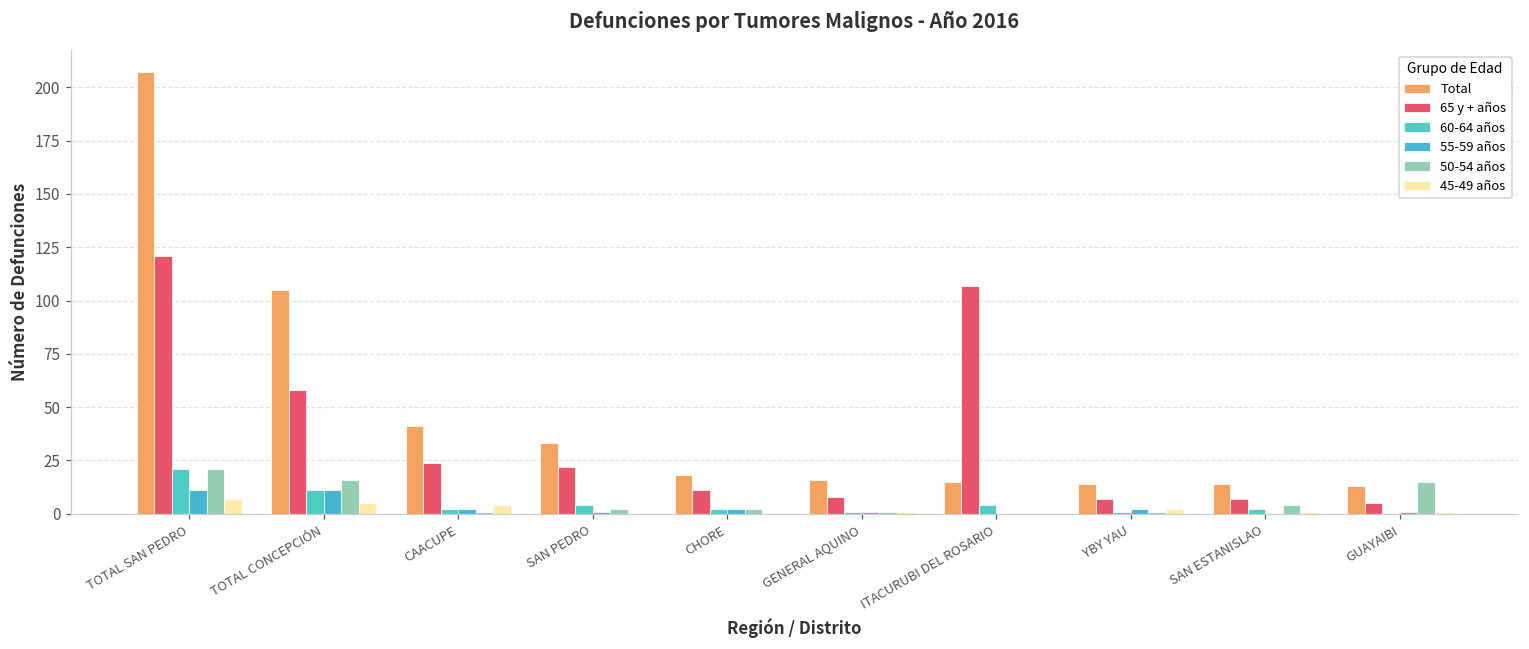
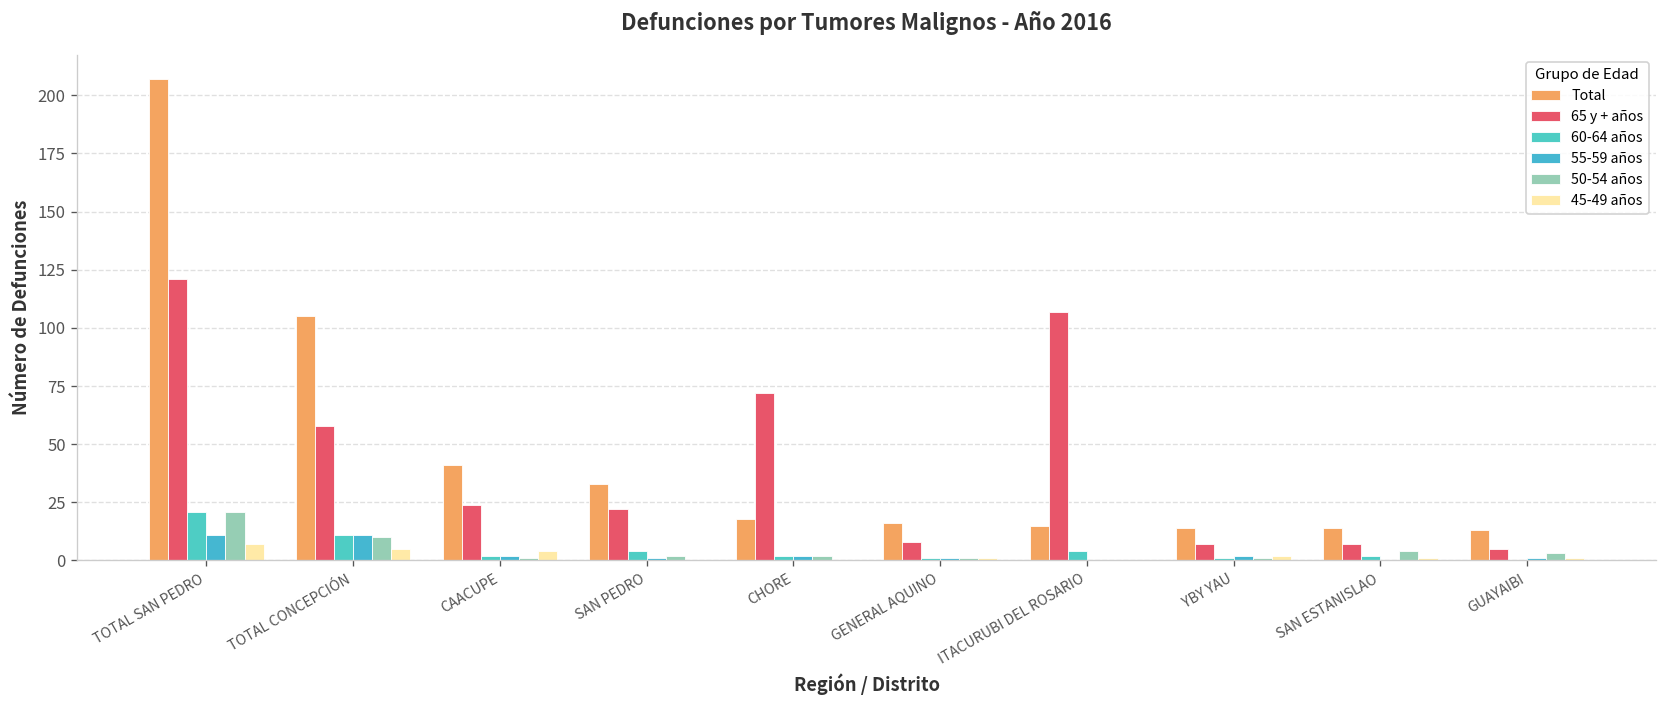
50-54 años, TOTAL CONCEPCIÓN: 16 -> 10
65 y + años, CHORE: 11 -> 72
50-54 años, GUAYAIBI: 15 -> 3
